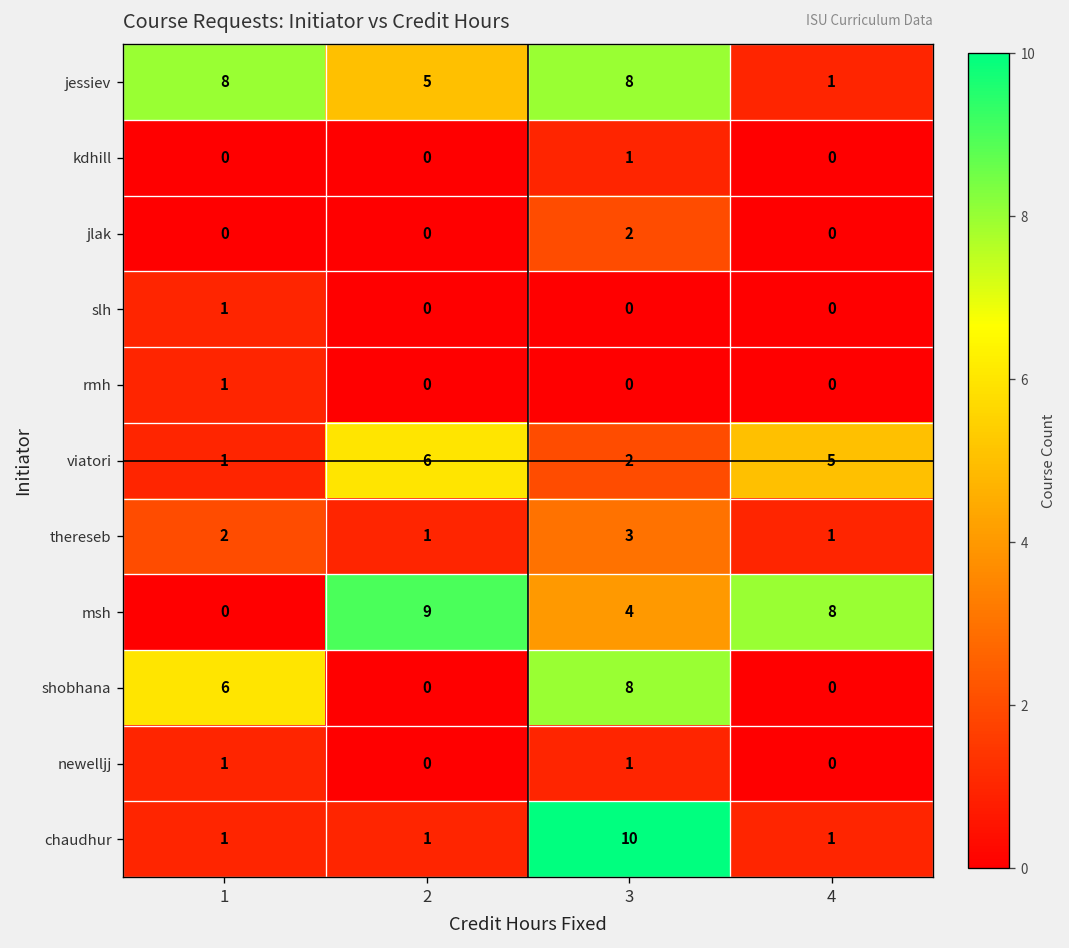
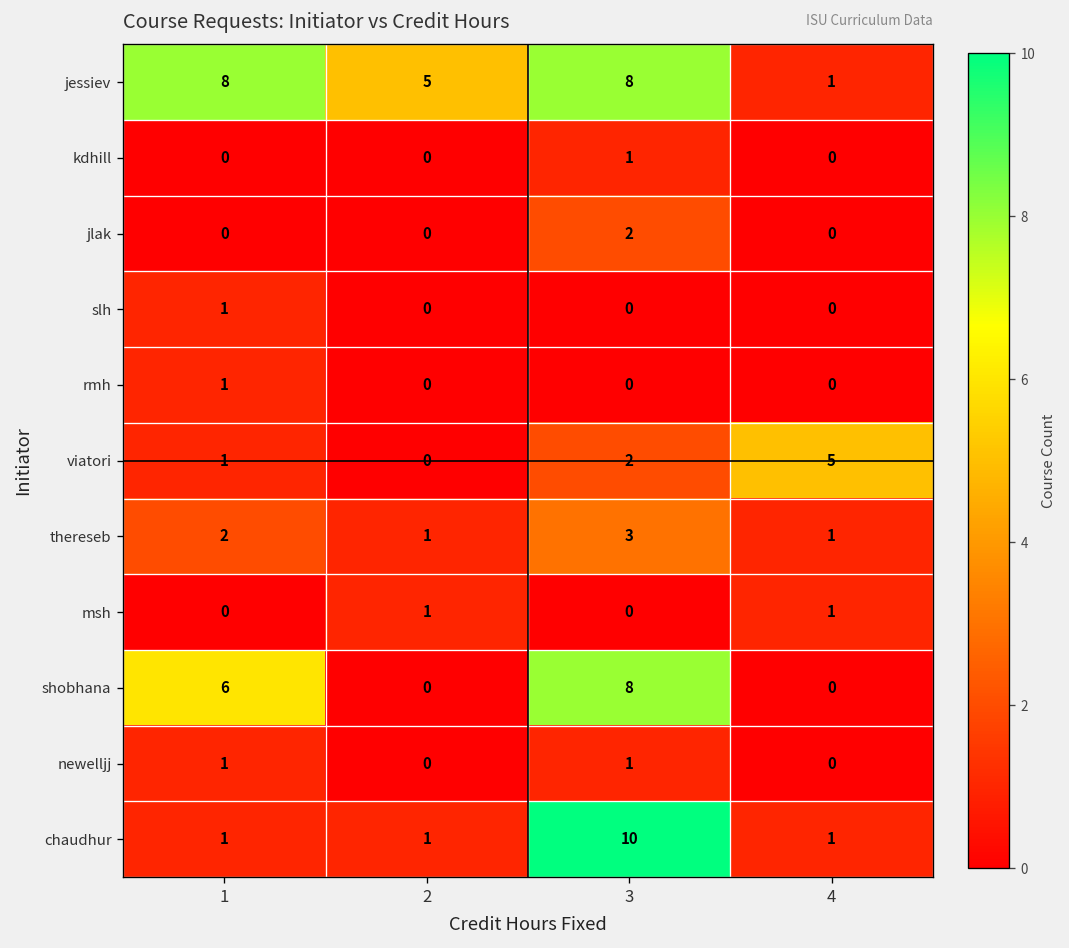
viatori, 2: 6 -> 0
msh, 2: 9 -> 1
msh, 3: 4 -> 0
msh, 4: 8 -> 1
